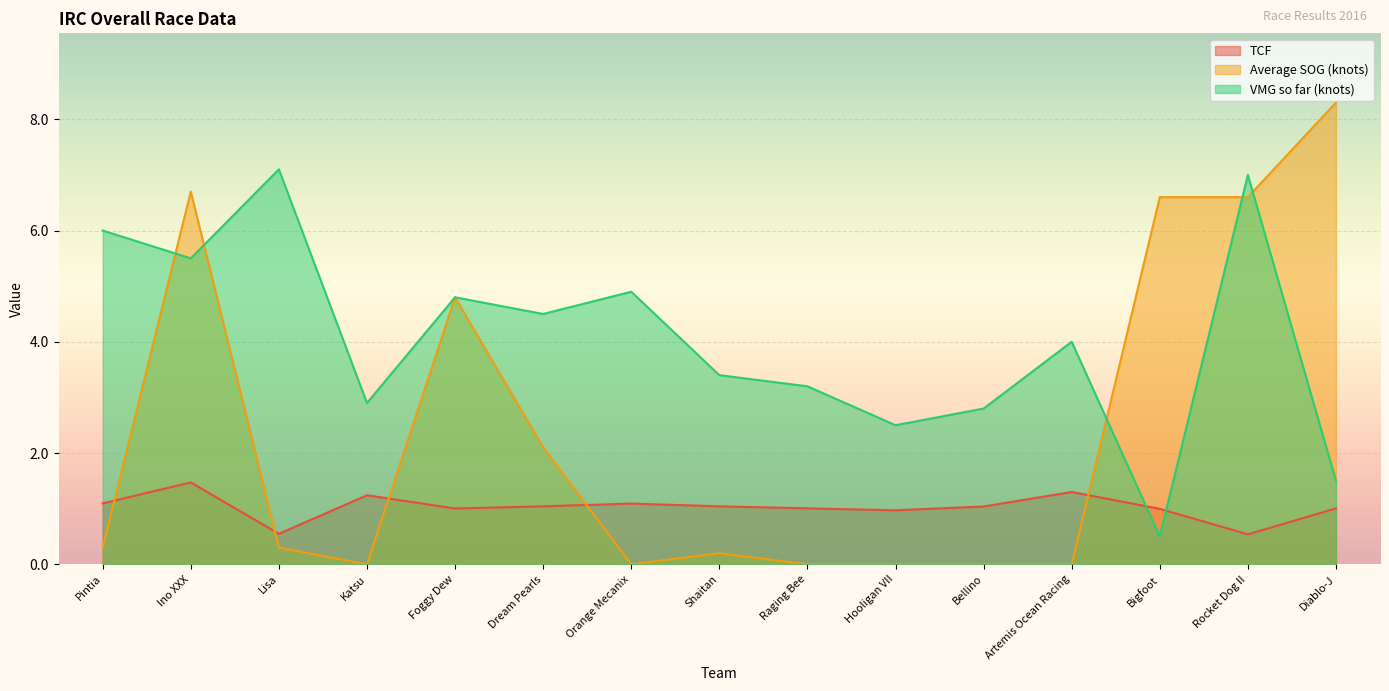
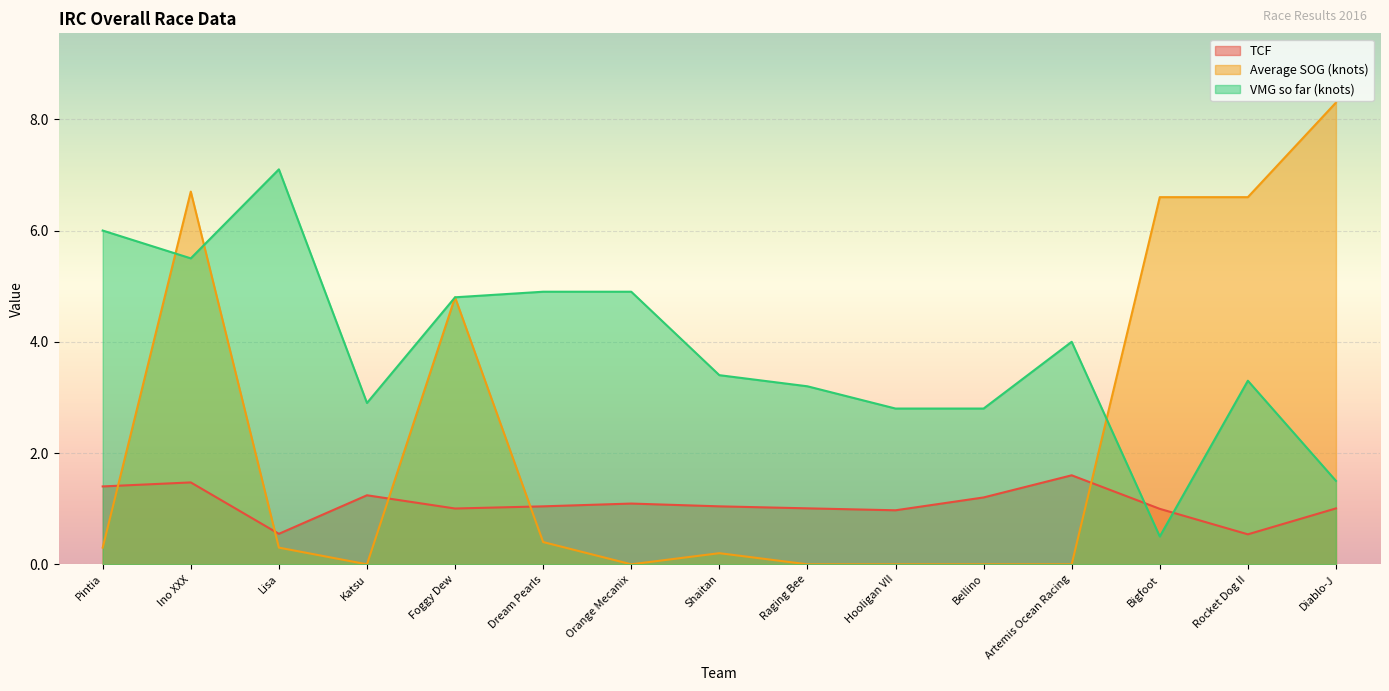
TCF, Pintia: 1.1 -> 1.4
Average SOG (knots), Dream Pearls: 2.1 -> 0.4
VMG so far (knots), Dream Pearls: 4.5 -> 4.9
VMG so far (knots), Hooligan VII: 2.5 -> 2.8
TCF, Bellino: 1.0 -> 1.2
TCF, Artemis Ocean Racing: 1.3 -> 1.6
VMG so far (knots), Rocket Dog II: 7.0 -> 3.3
